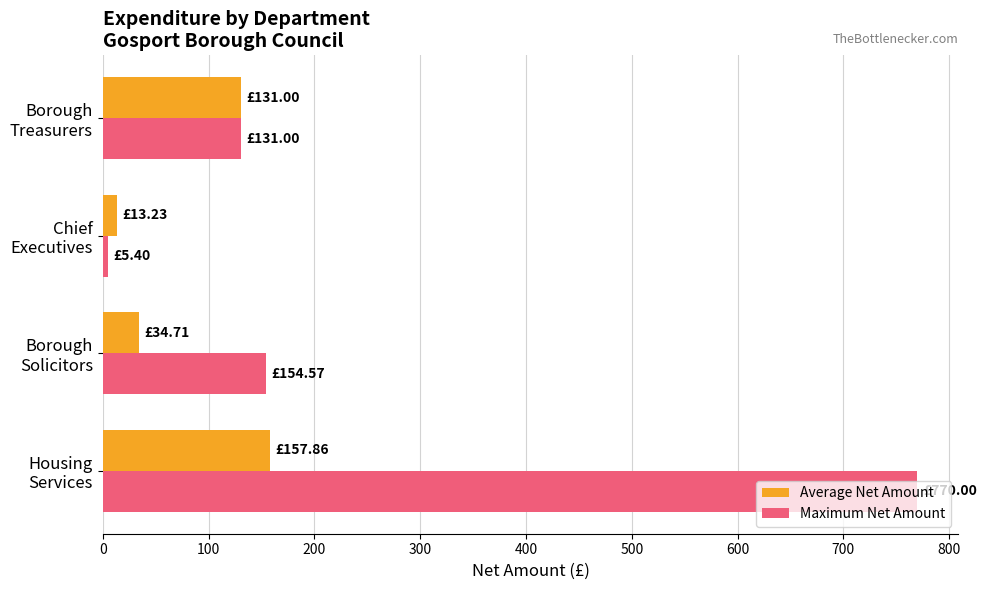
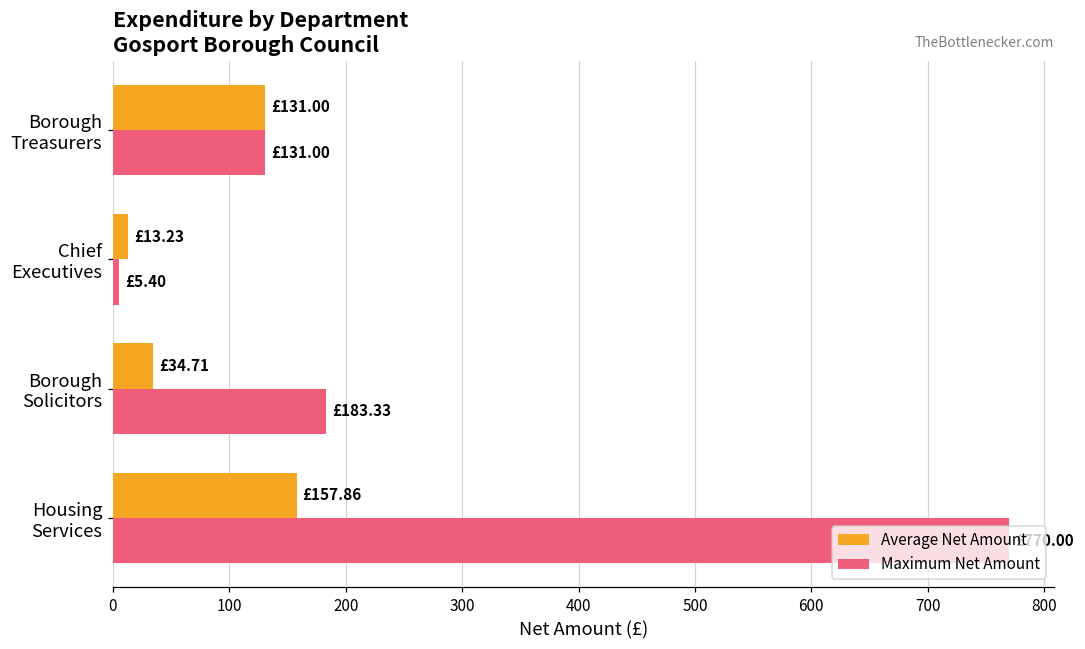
Maximum Net Amount, Borough Solicitors: £154.57 -> £183.33
